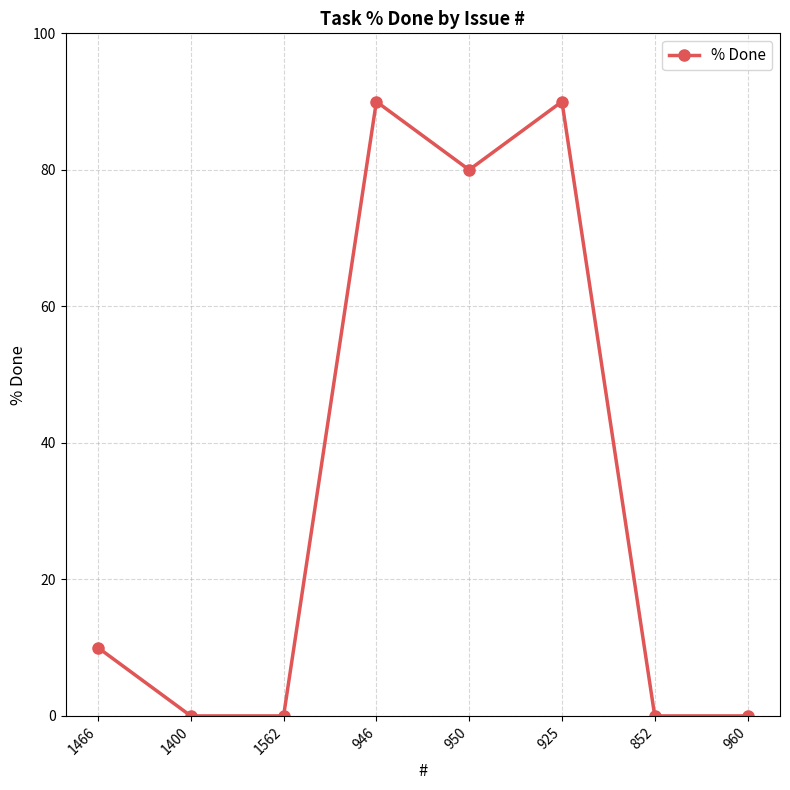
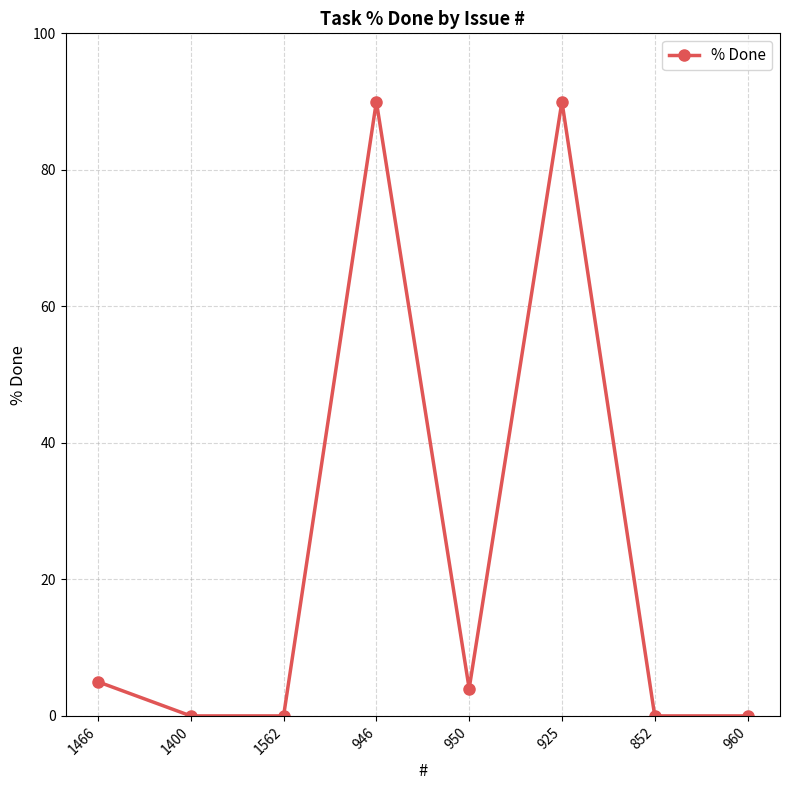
1466: 10 -> 5
950: 80 -> 4
